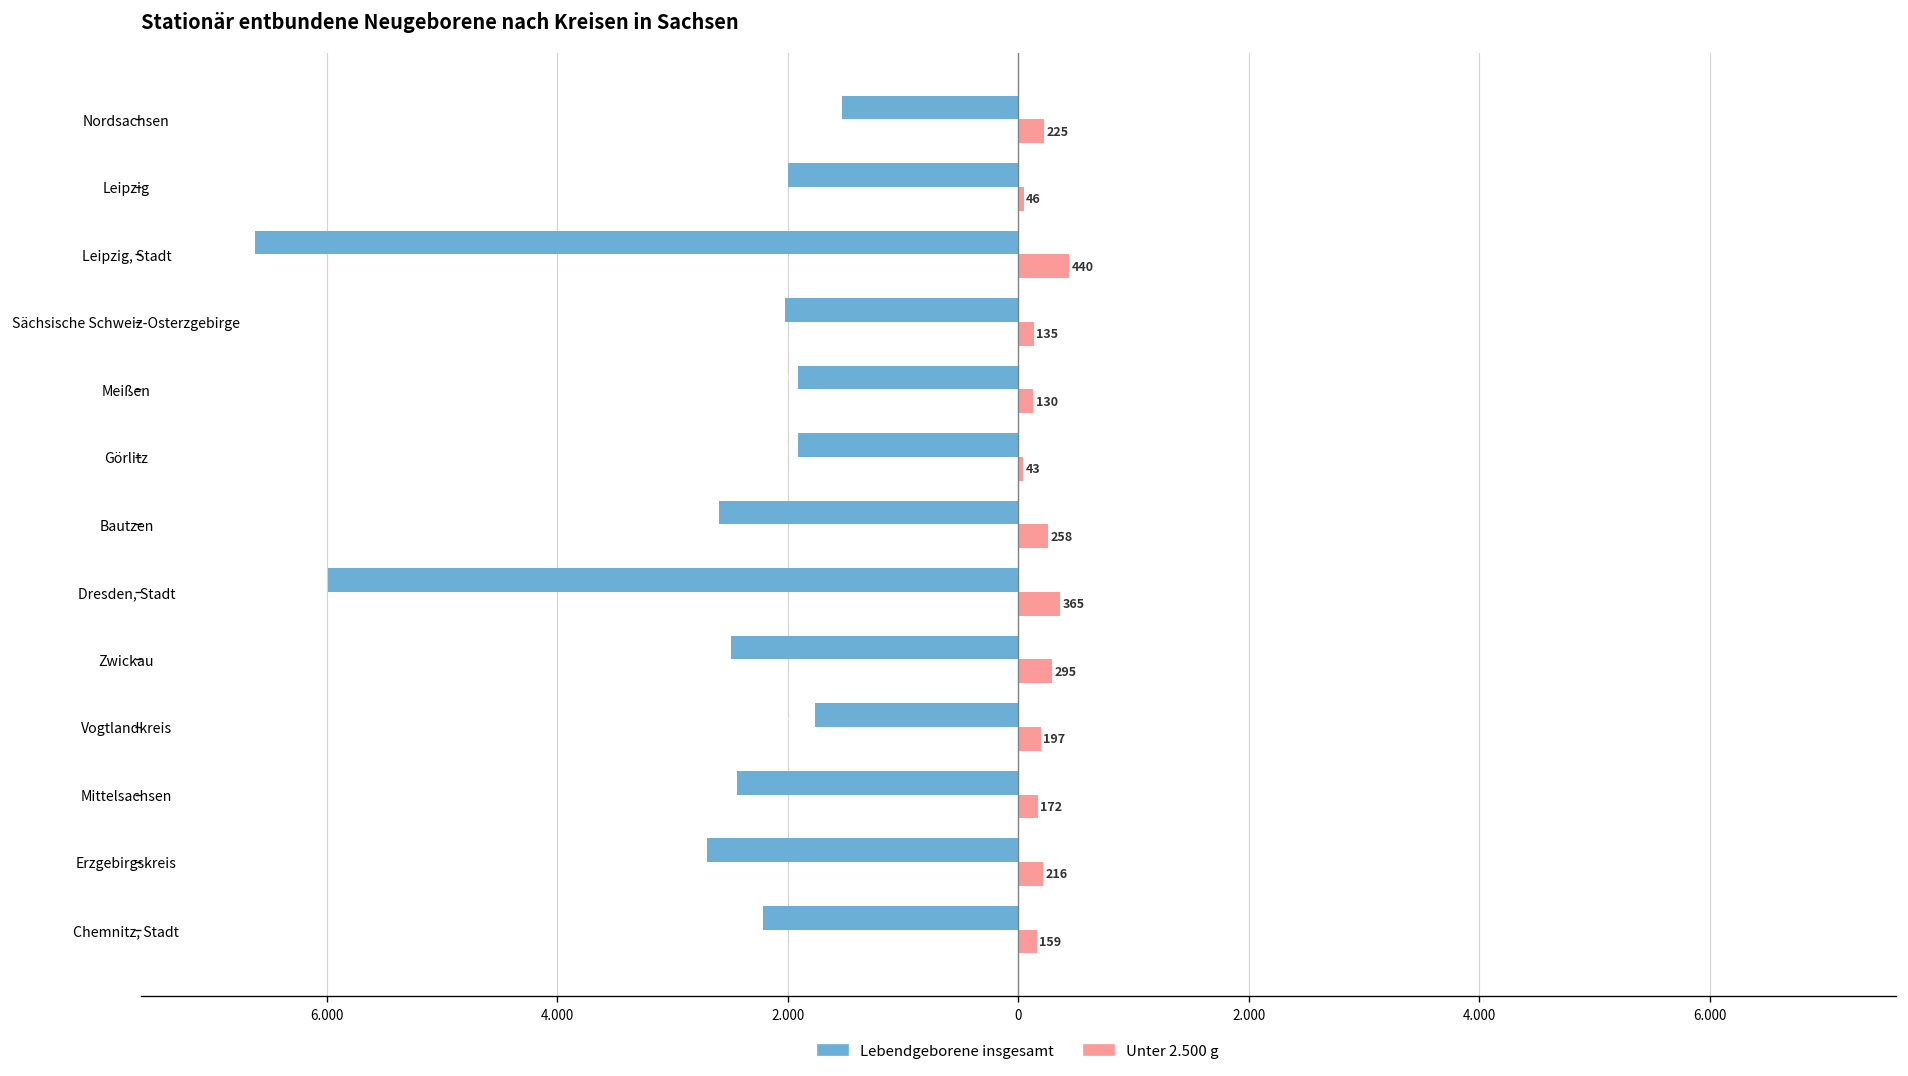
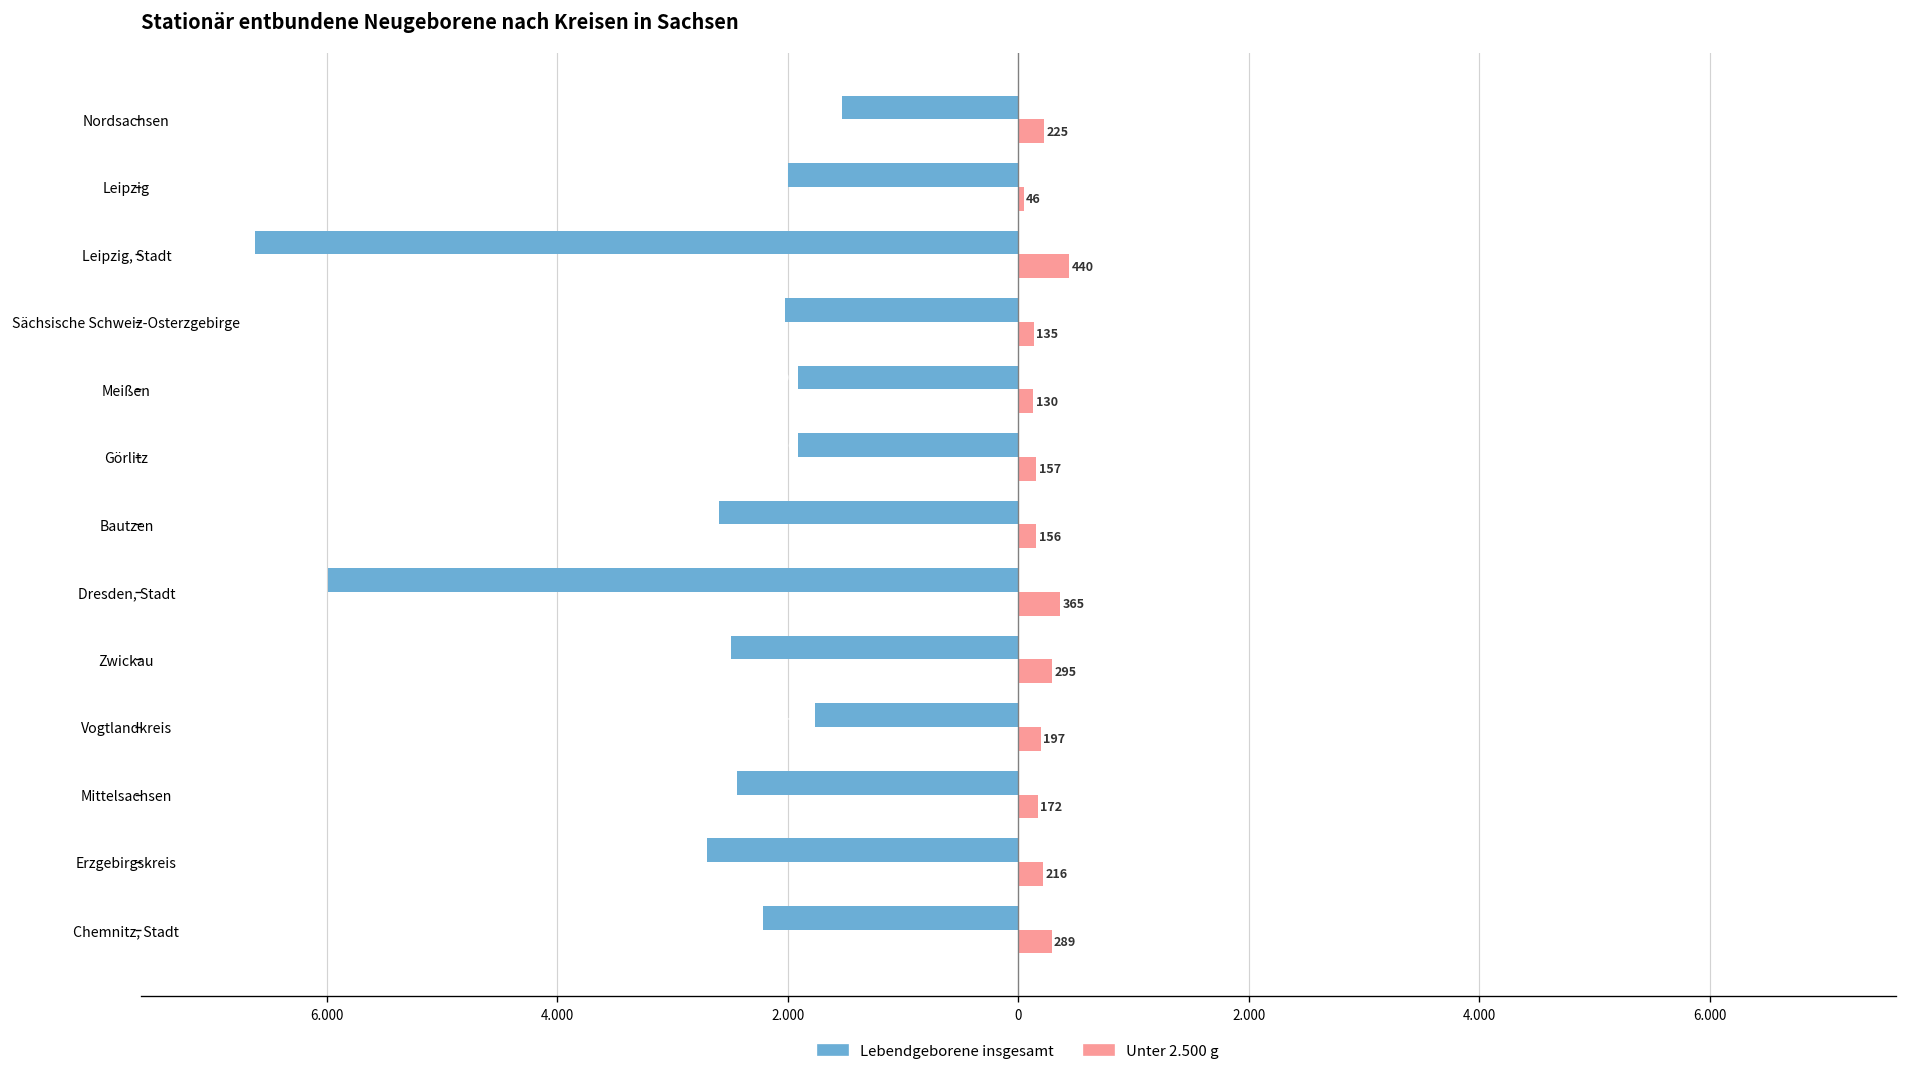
Unter 2.500 g, Görlitz: 43 -> 157
Unter 2.500 g, Bautzen: 258 -> 156
Unter 2.500 g, Chemnitz, Stadt: 159 -> 289
